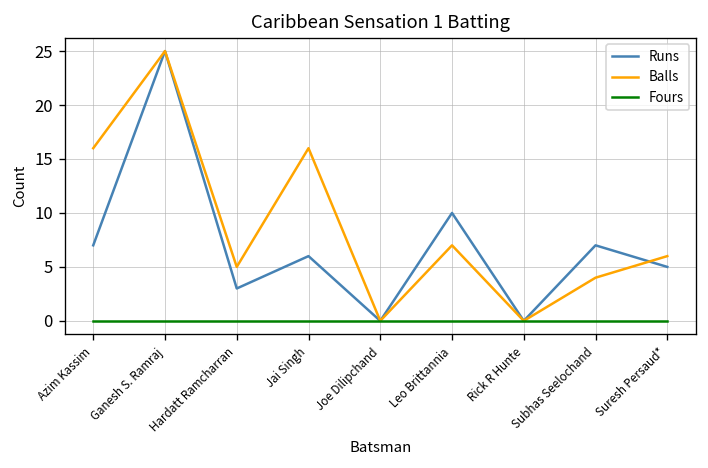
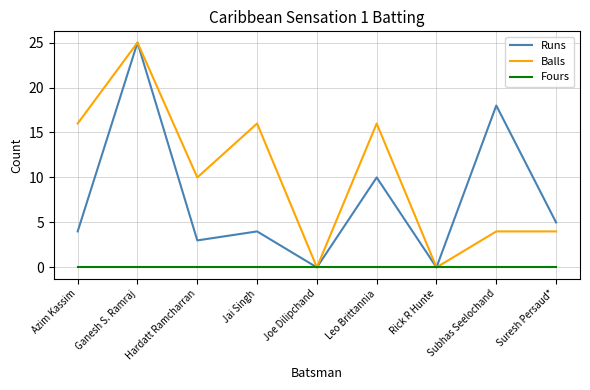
Runs, Azim Kassim: 7 -> 4
Balls, Hardatt Ramcharran: 5 -> 10
Runs, Jai Singh: 6 -> 4
Balls, Leo Brittannia: 7 -> 16
Runs, Subhas Seelochand: 7 -> 18
Balls, Suresh Persaud*: 6 -> 4
